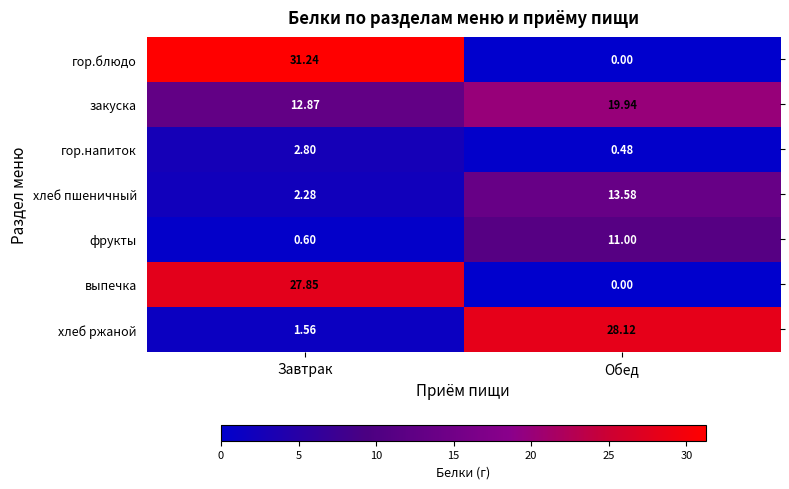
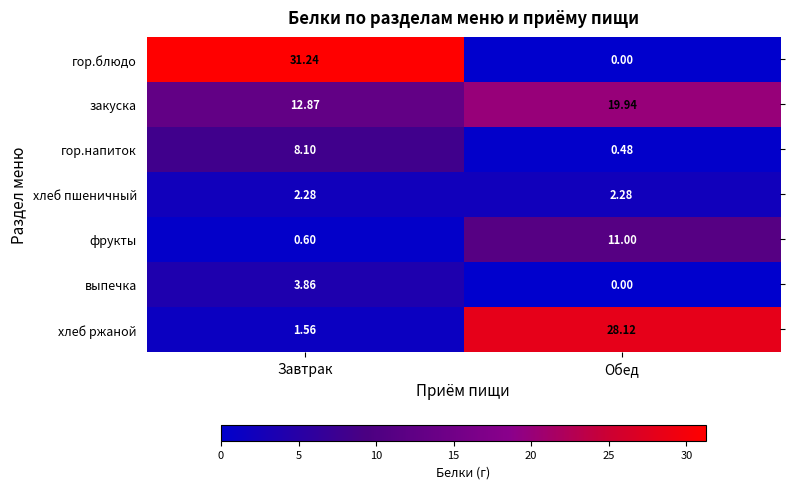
гор.напиток, Завтрак: 2.80 -> 8.10
хлеб пшеничный, Обед: 13.58 -> 2.28
выпечка, Завтрак: 27.85 -> 3.86
